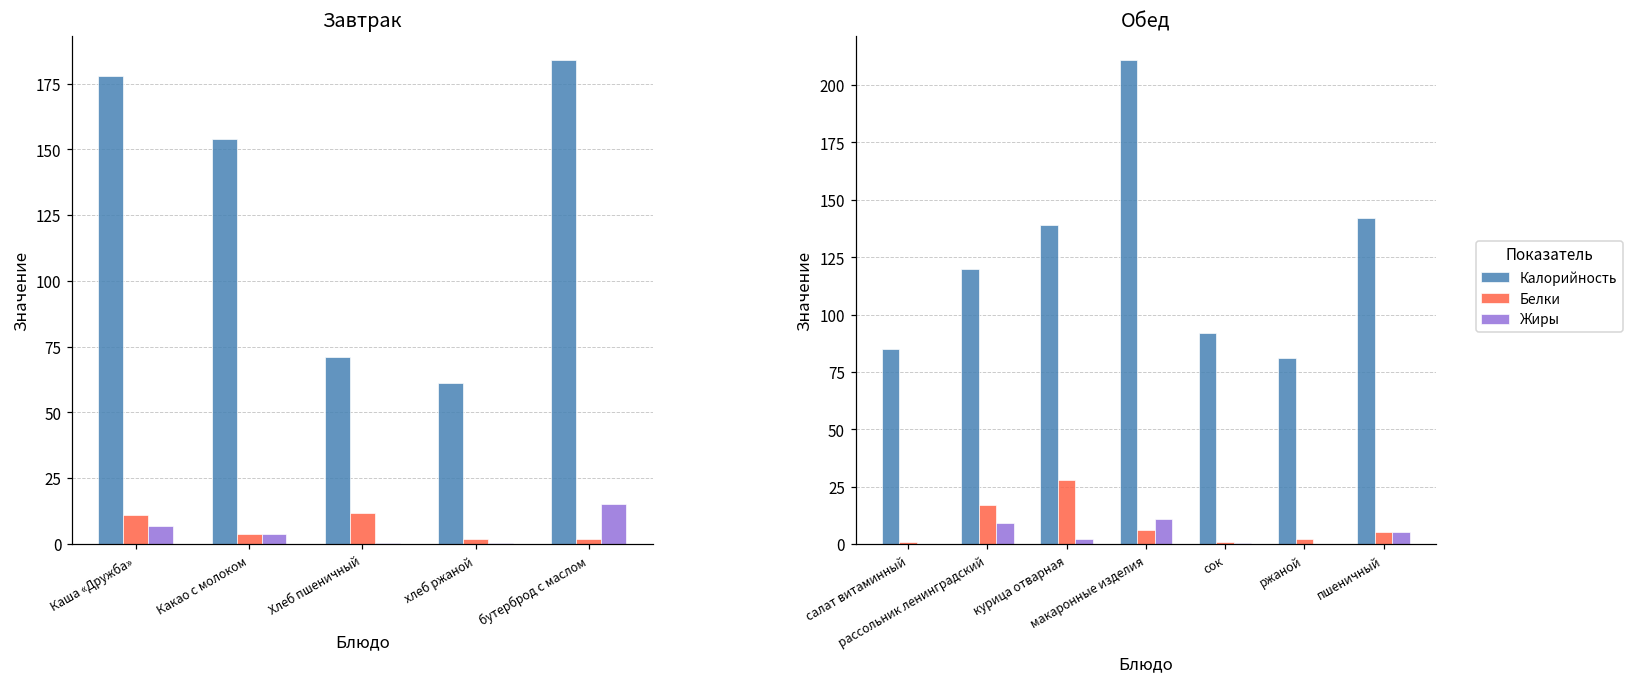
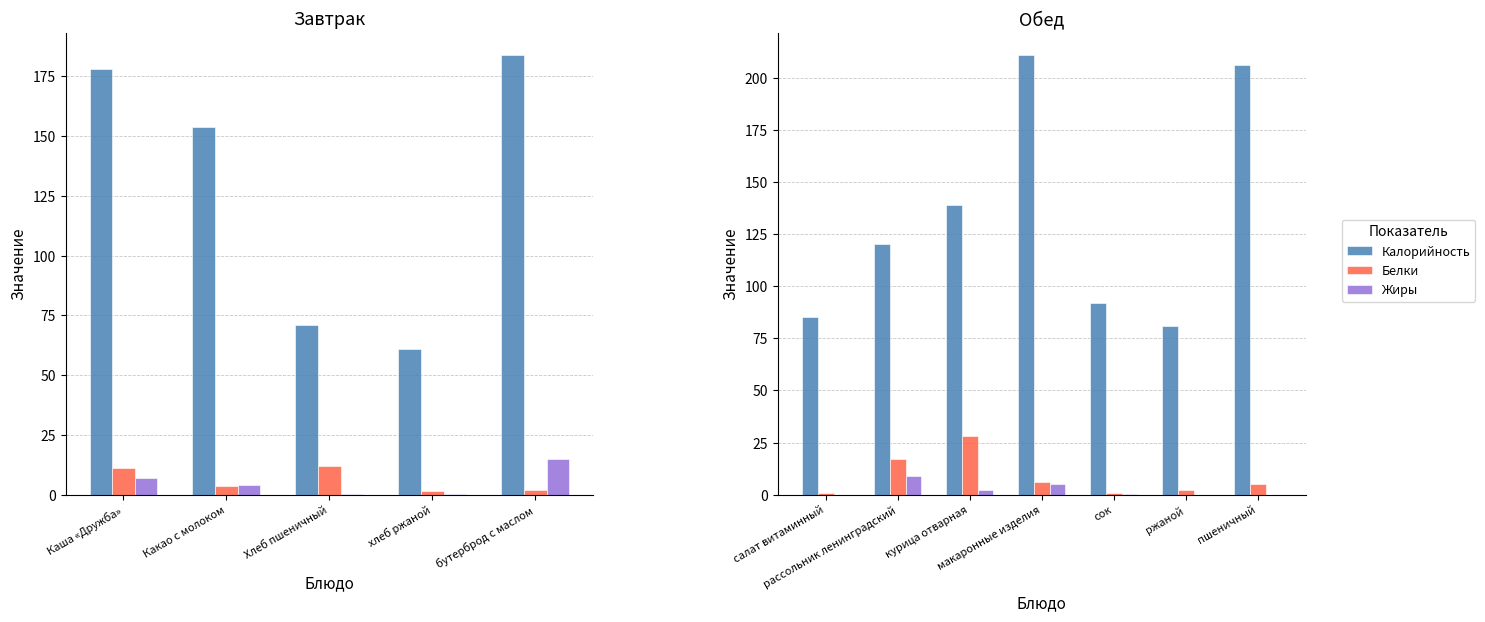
Обед, Жиры, макаронные изделия: 11 -> 5
Обед, Калорийность, пшеничный: 142 -> 206
Обед, Жиры, пшеничный: 5 -> 0
